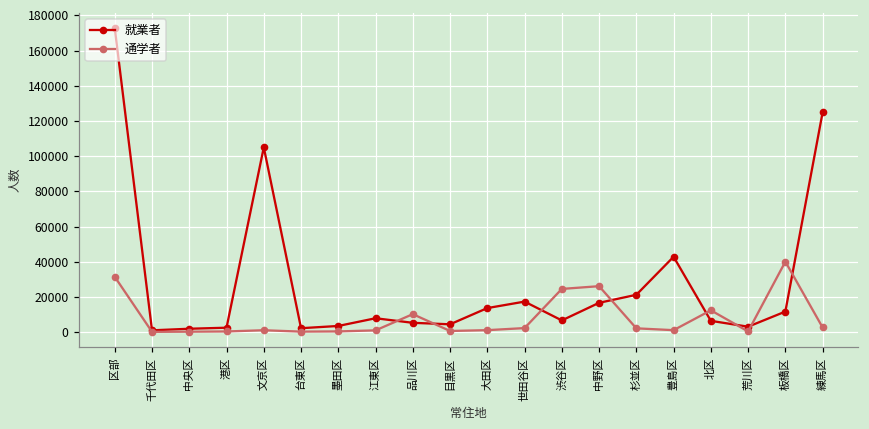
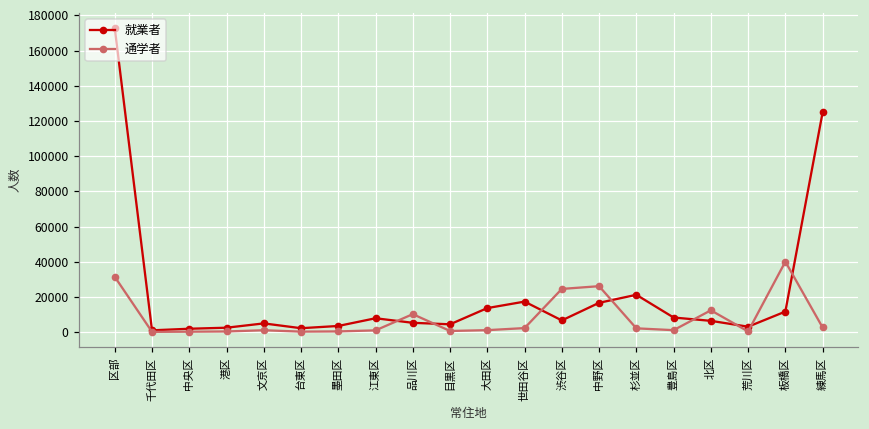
就業者, 文京区: 105000 -> 5000
就業者, 豊島区: 43000 -> 8000
